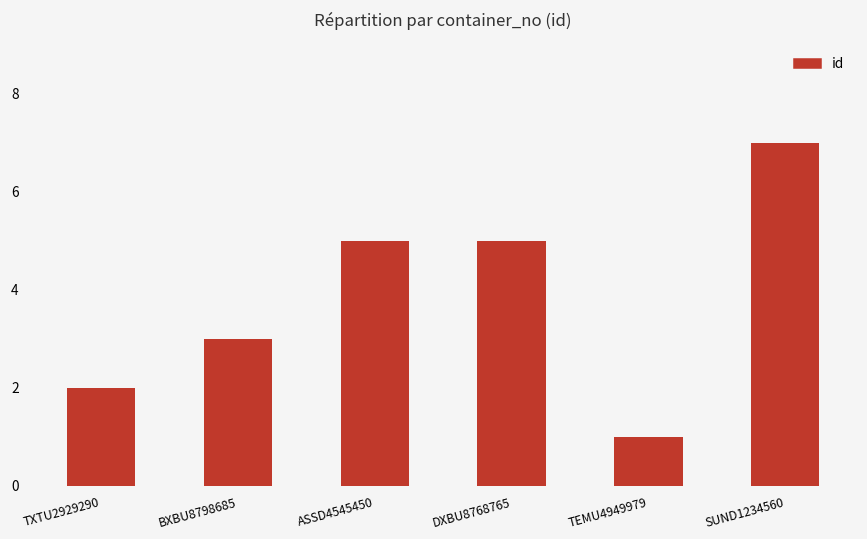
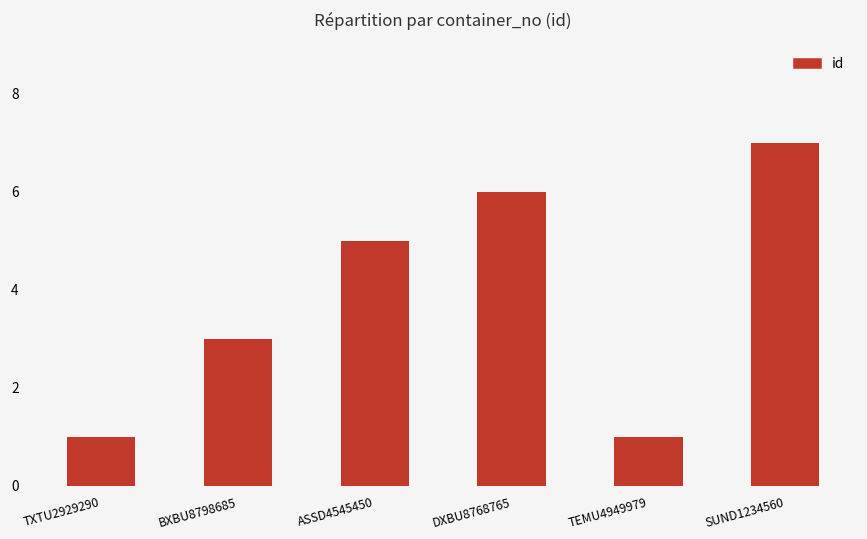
TXTU2929290: 2 -> 1
DXBU8768765: 5 -> 6
